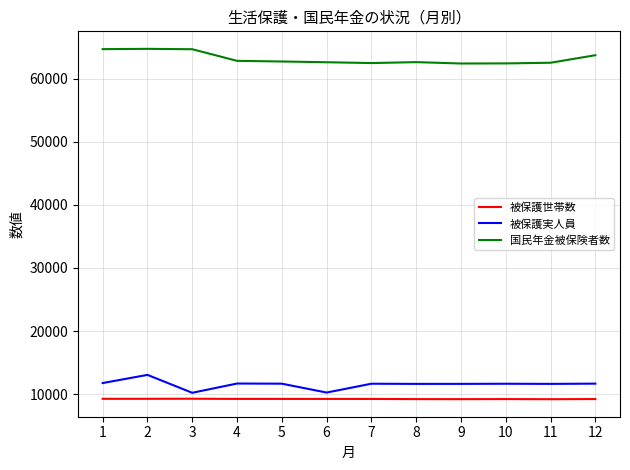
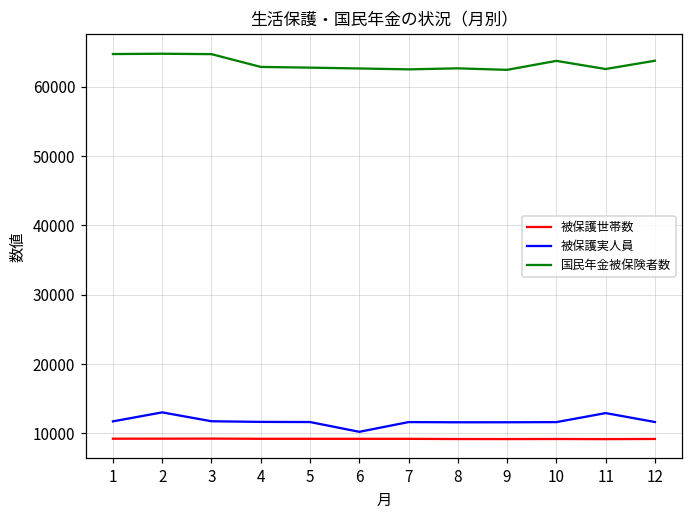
被保護実人員, 3: 10000 -> 12000
国民年金被保険者数, 10: 62000 -> 64000
被保護実人員, 11: 12000 -> 13000
